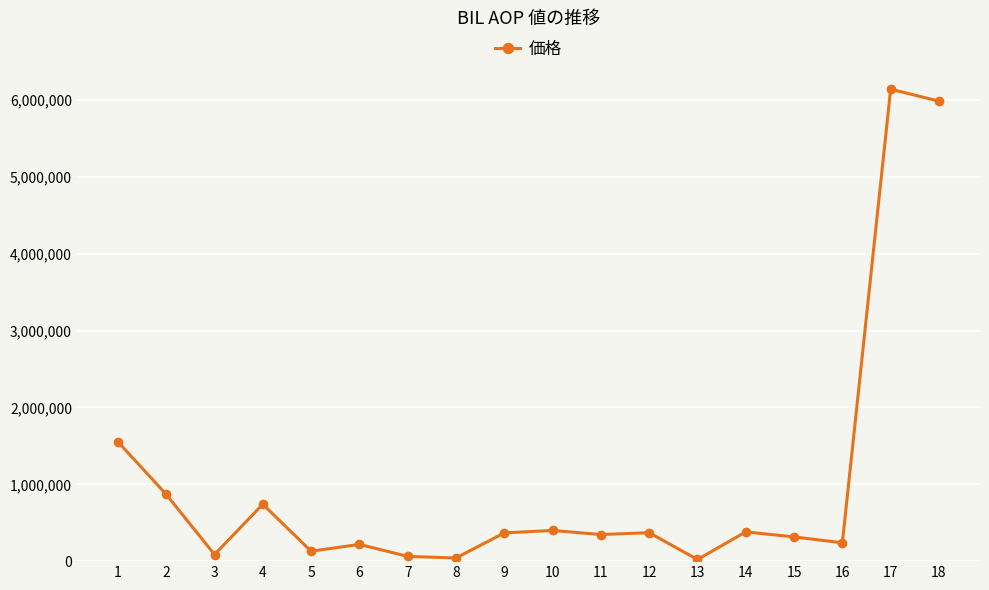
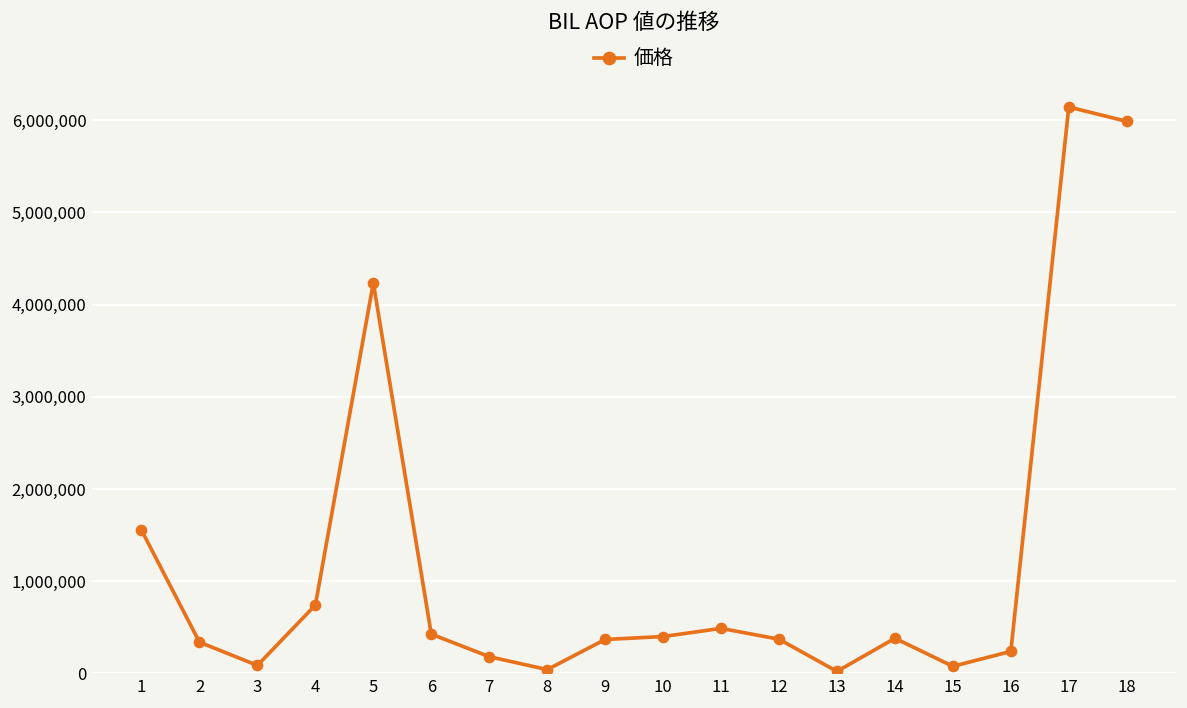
2: 900,000 -> 300,000
5: 100,000 -> 4,200,000
6: 200,000 -> 400,000
7: 100,000 -> 200,000
11: 300,000 -> 500,000
15: 300,000 -> 100,000
